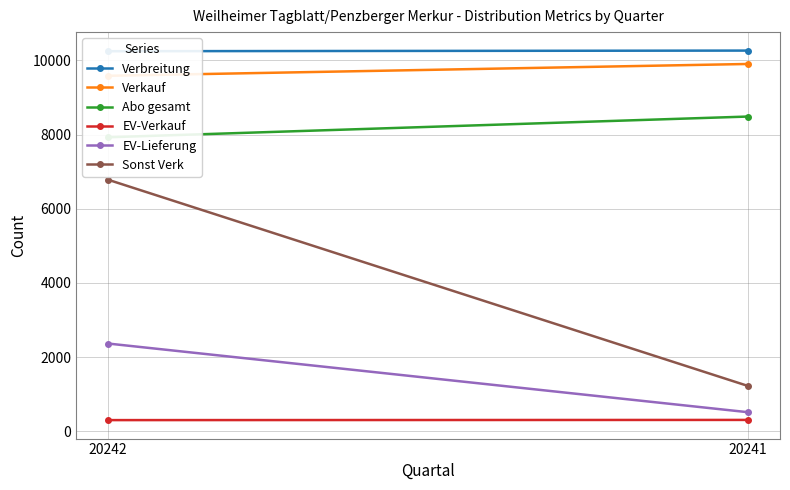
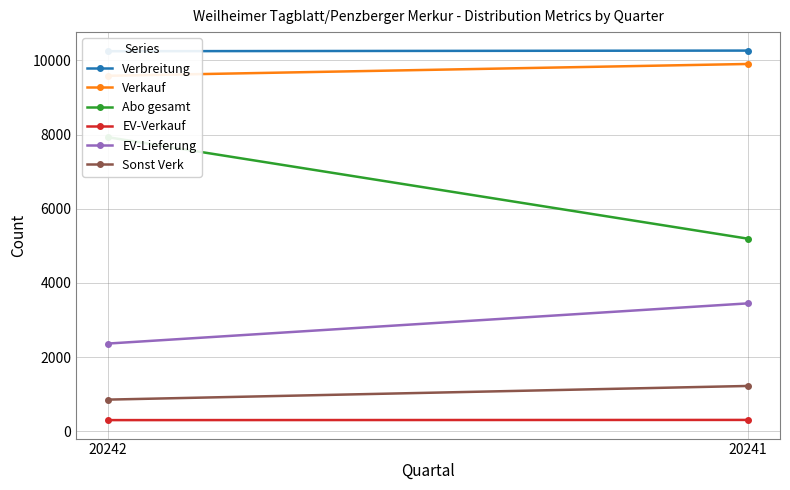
Sonst Verk, 20242: 6800 -> 900
Abo gesamt, 20241: 8500 -> 5200
EV-Lieferung, 20241: 500 -> 3400
